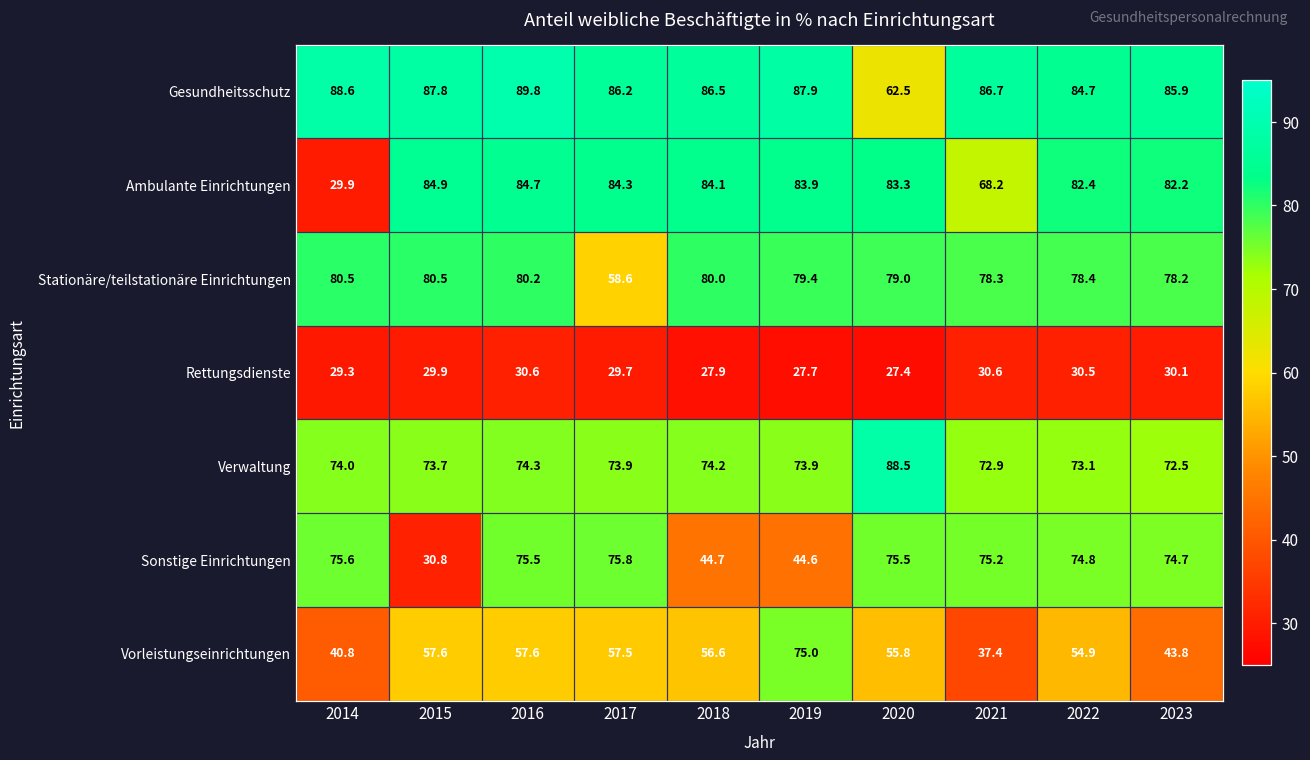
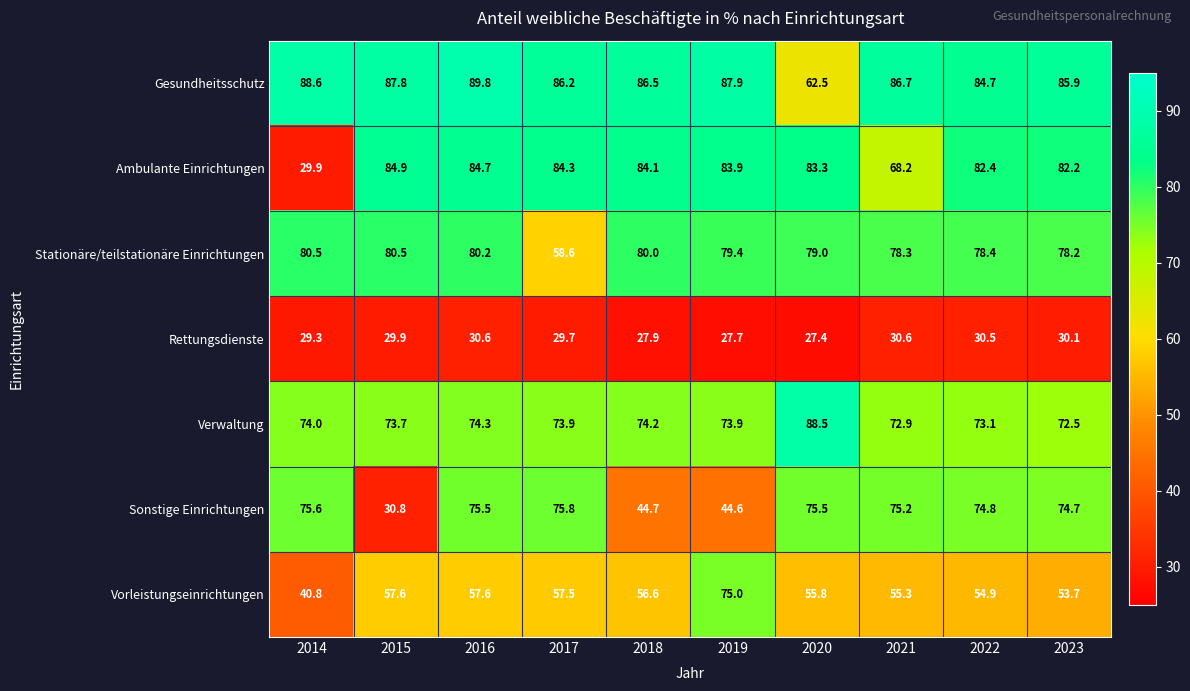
Vorleistungseinrichtungen, 2021: 37.4 -> 55.3
Vorleistungseinrichtungen, 2023: 43.8 -> 53.7
